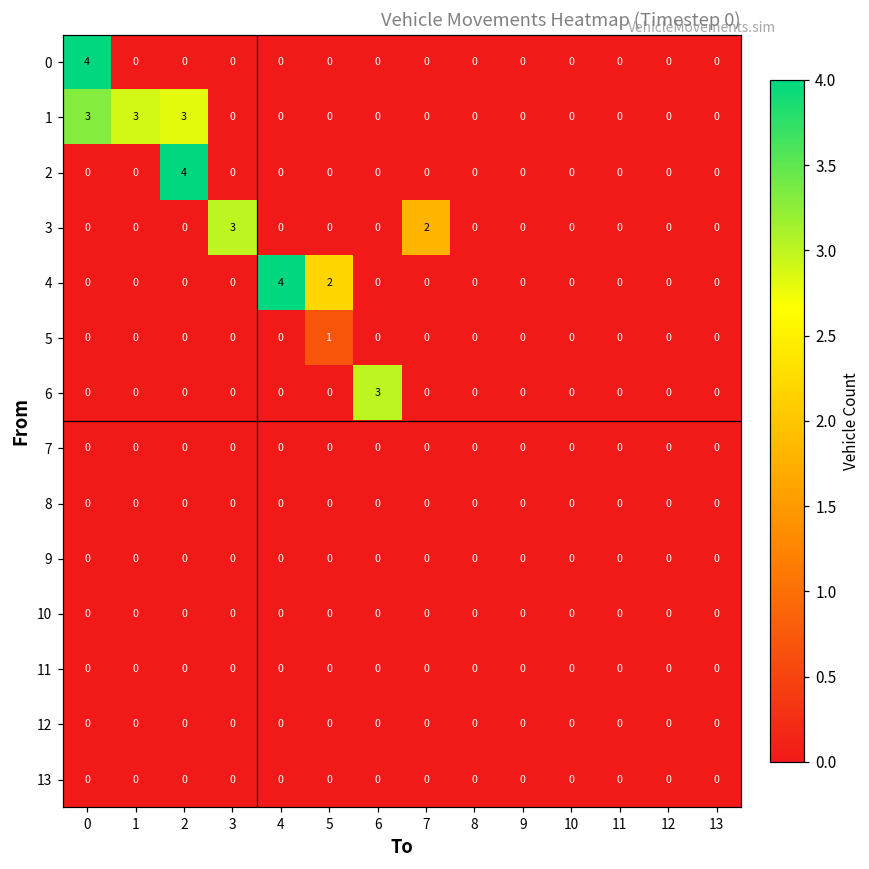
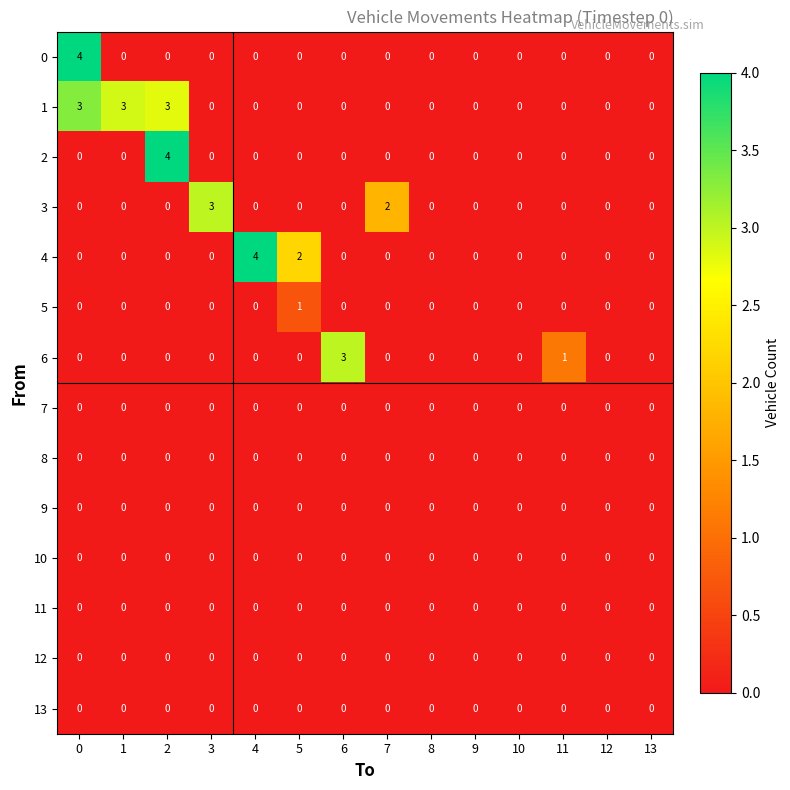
6, 11: 0 -> 1
